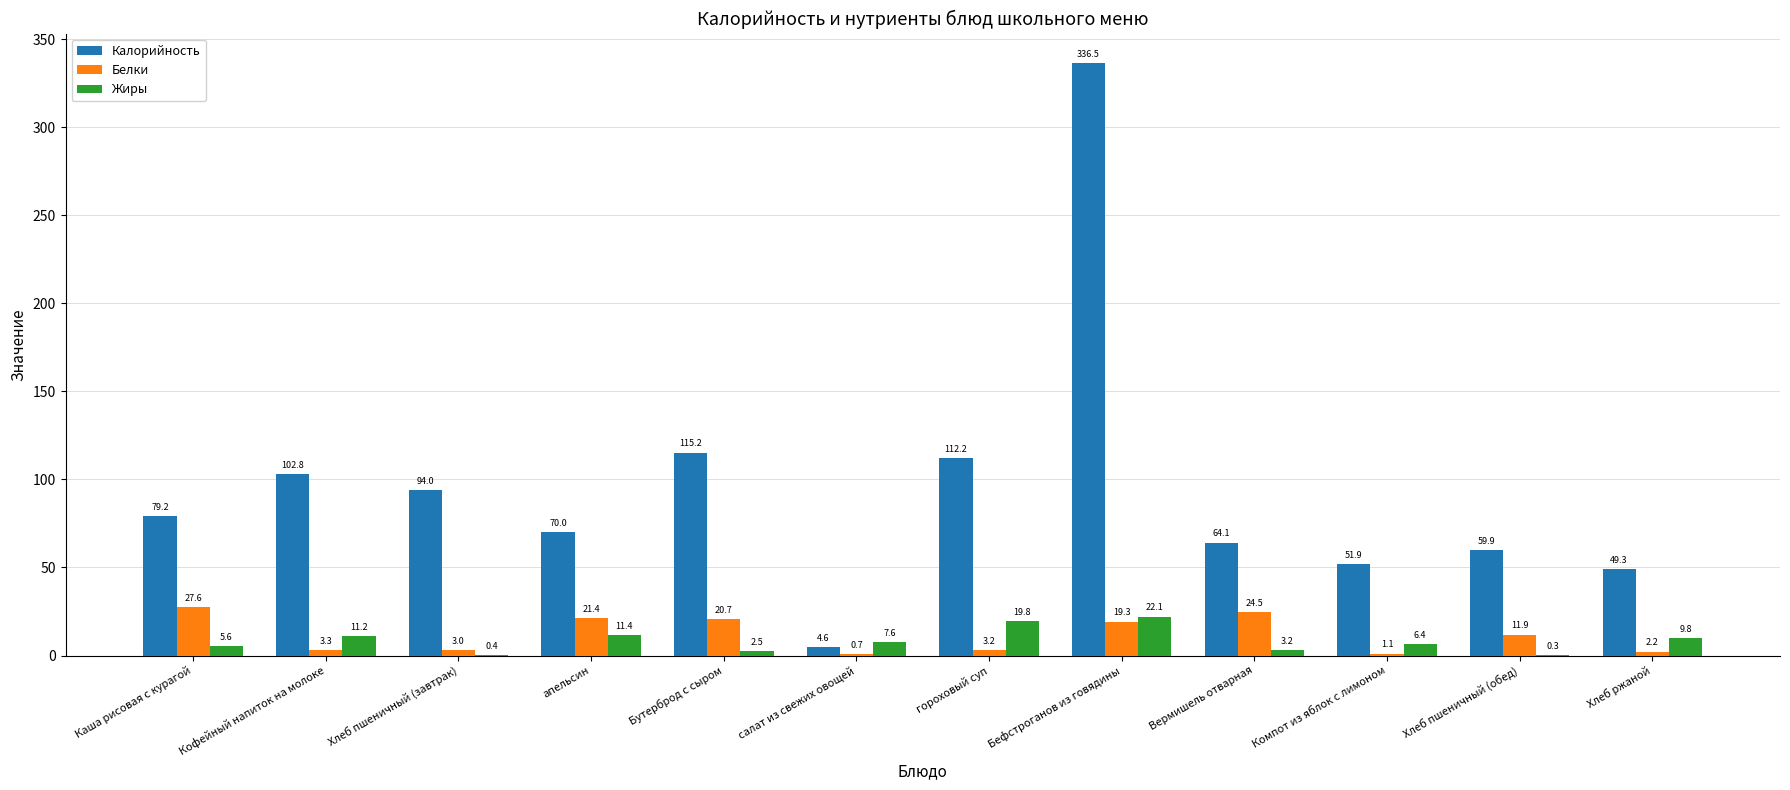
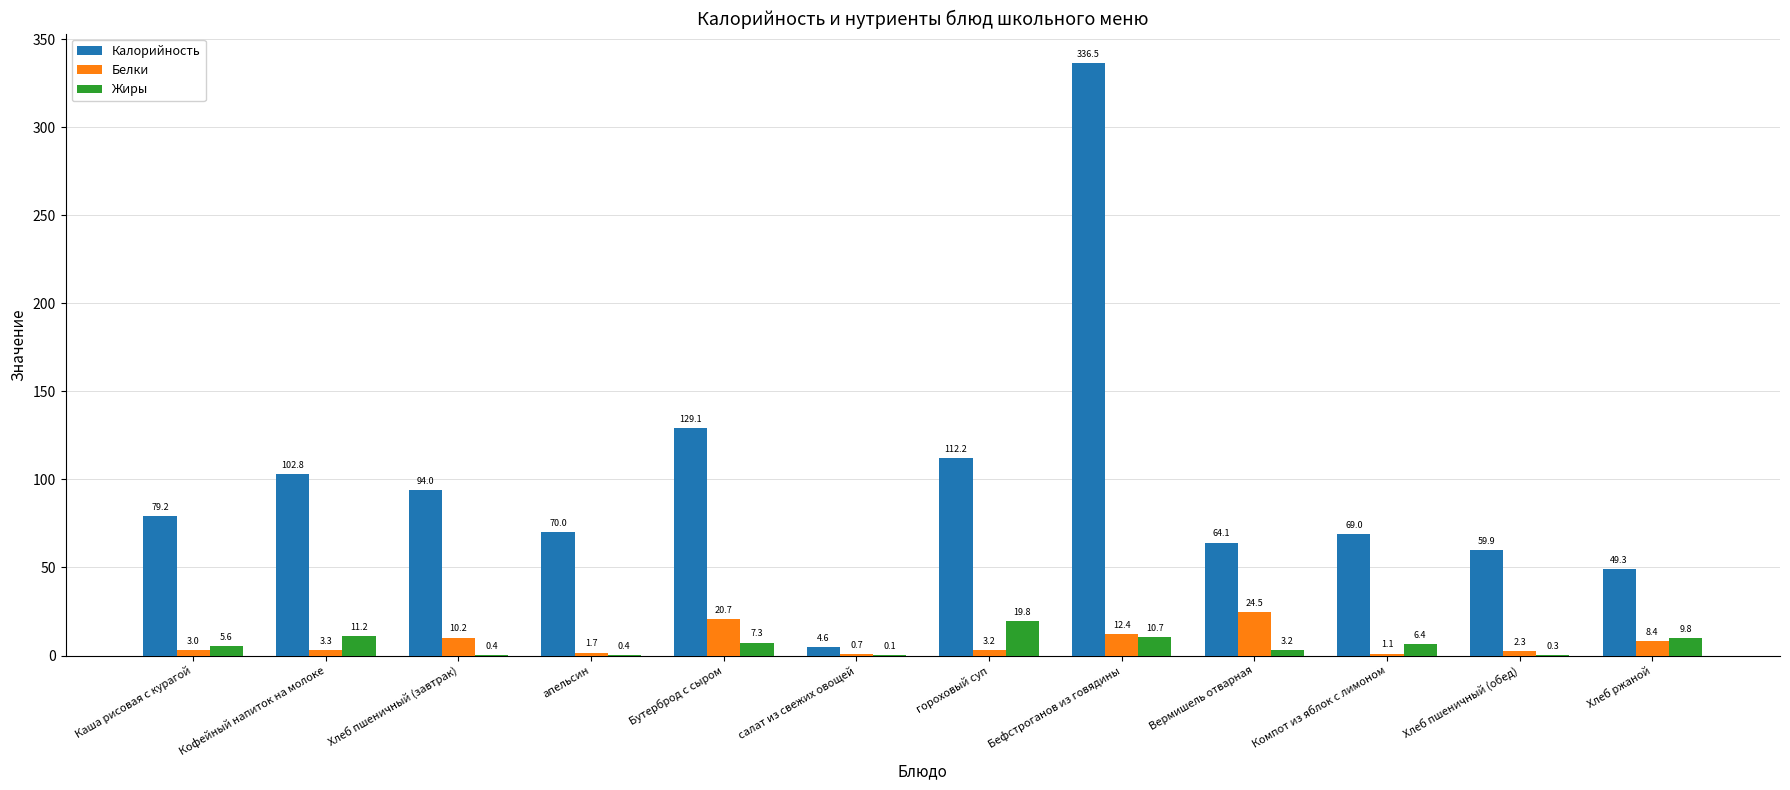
Белки, Каша рисовая с курагой: 27.6 -> 3.0
Белки, Хлеб пшеничный (завтрак): 3.0 -> 10.2
Белки, апельсин: 21.4 -> 1.7
Жиры, апельсин: 11.4 -> 0.4
Калорийность, Бутерброд с сыром: 115.2 -> 129.1
Жиры, Бутерброд с сыром: 2.5 -> 7.3
Жиры, салат из свежих овощей: 7.6 -> 0.1
Белки, Бефстроганов из говядины: 19.3 -> 12.4
Жиры, Бефстроганов из говядины: 22.1 -> 10.7
Калорийность, Компот из яблок с лимоном: 51.9 -> 69.0
Белки, Хлеб пшеничный (обед): 11.9 -> 2.3
Белки, Хлеб ржаной: 2.2 -> 8.4
